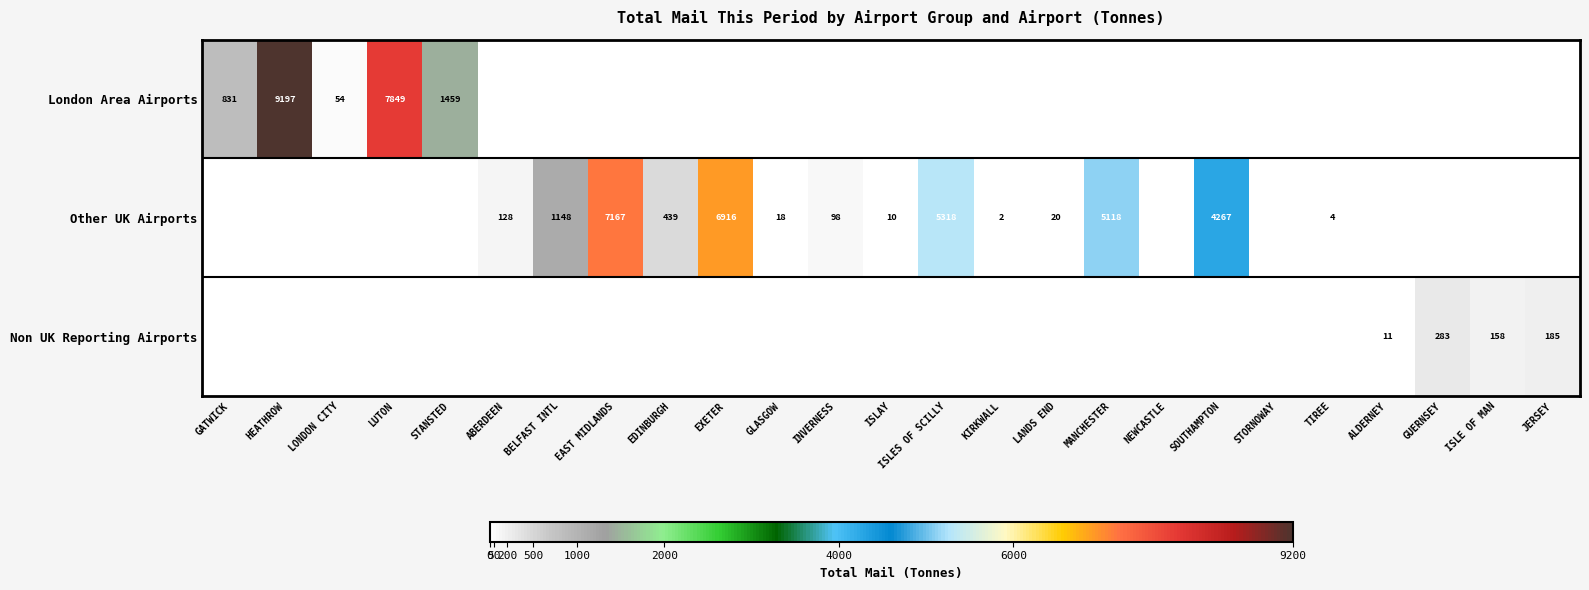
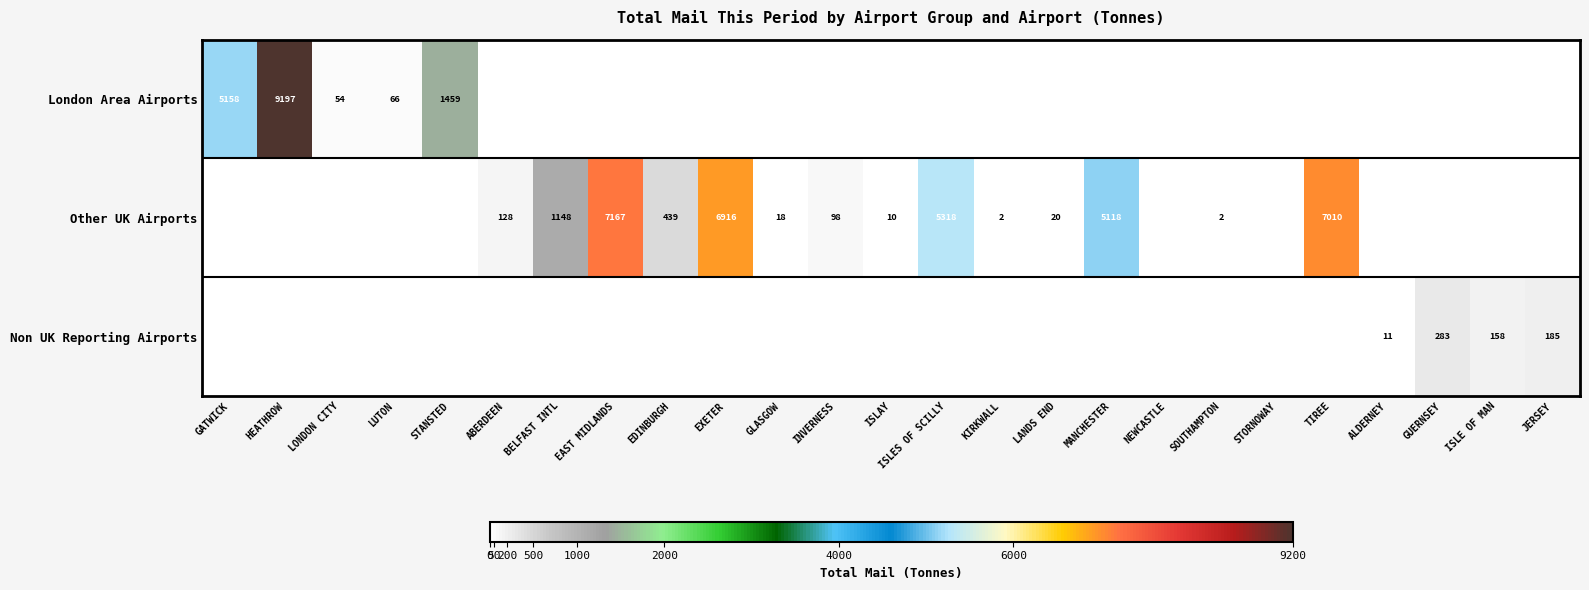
London Area Airports, GATWICK: 831 -> 5158
London Area Airports, LUTON: 7849 -> 66
Other UK Airports, SOUTHAMPTON: 4267 -> 2
Other UK Airports, TIREE: 4 -> 7010
